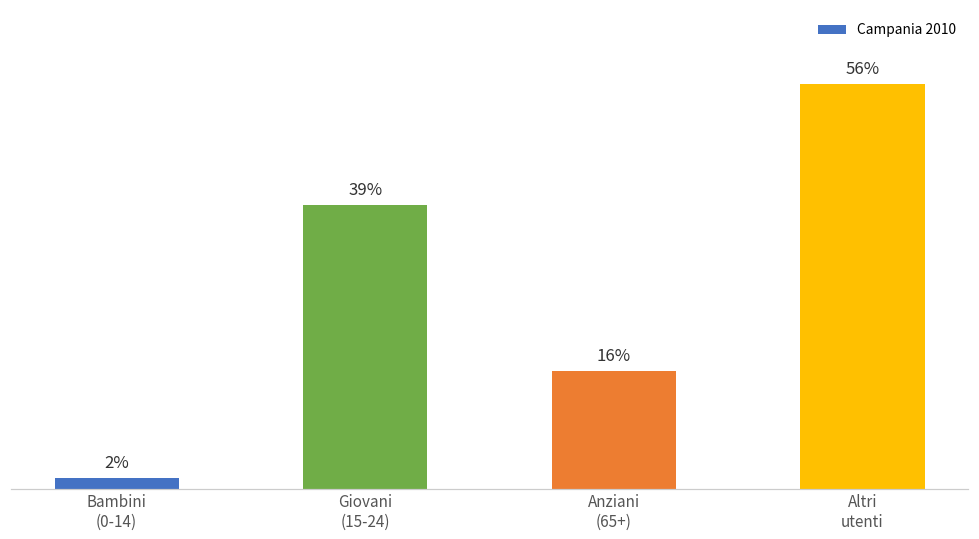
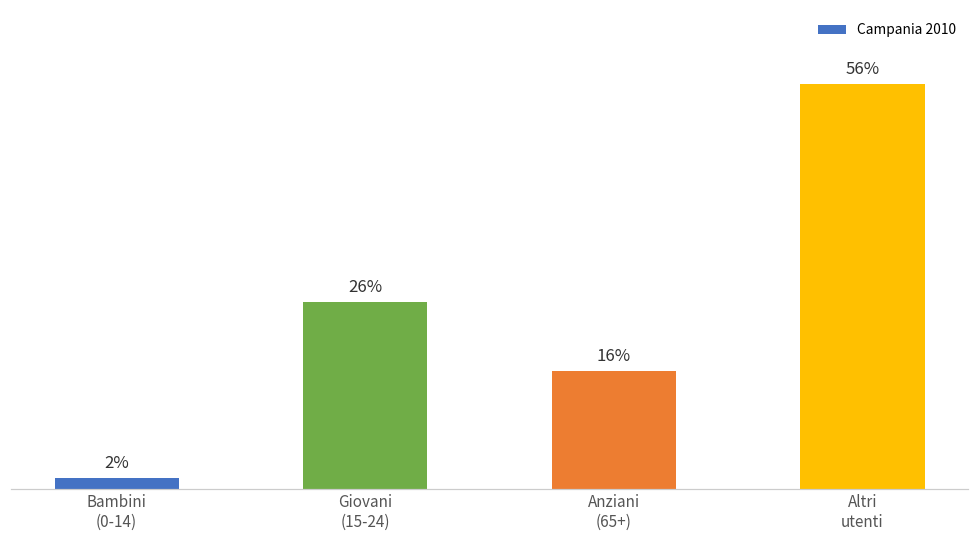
Giovani (15-24): 39% -> 26%
